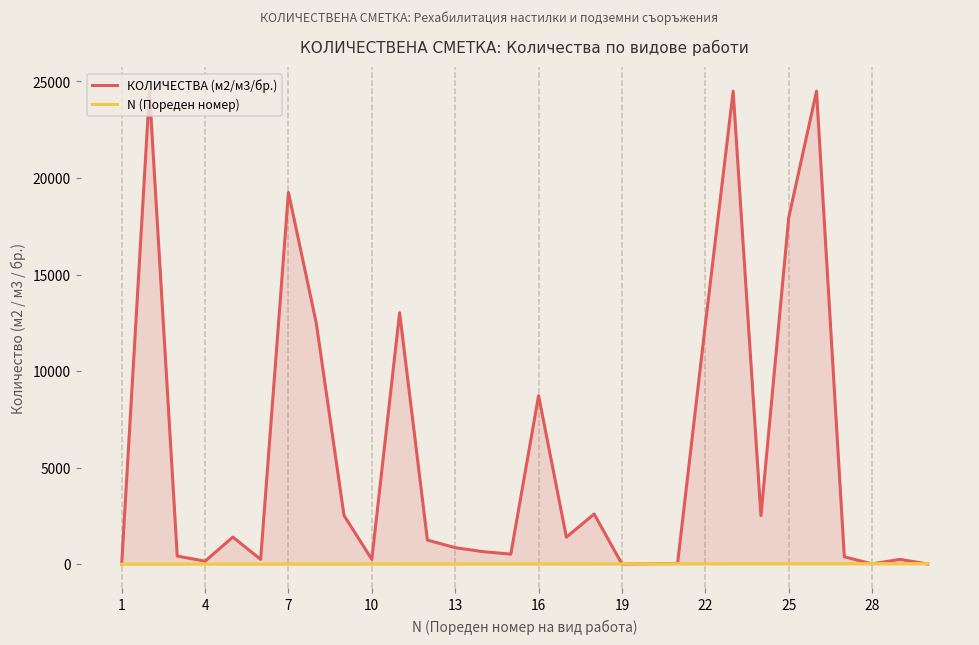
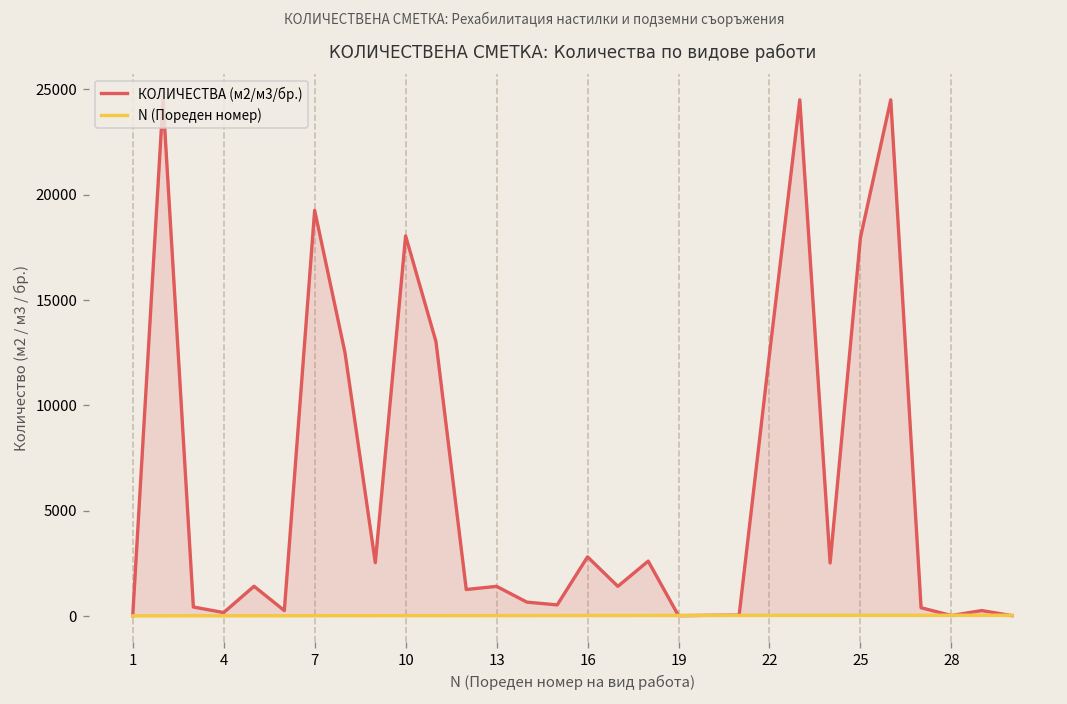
КОЛИЧЕСТВА (м2/м3/бр.), 10: 300 -> 18000
КОЛИЧЕСТВА (м2/м3/бр.), 13: 900 -> 1400
КОЛИЧЕСТВА (м2/м3/бр.), 16: 8700 -> 2800
